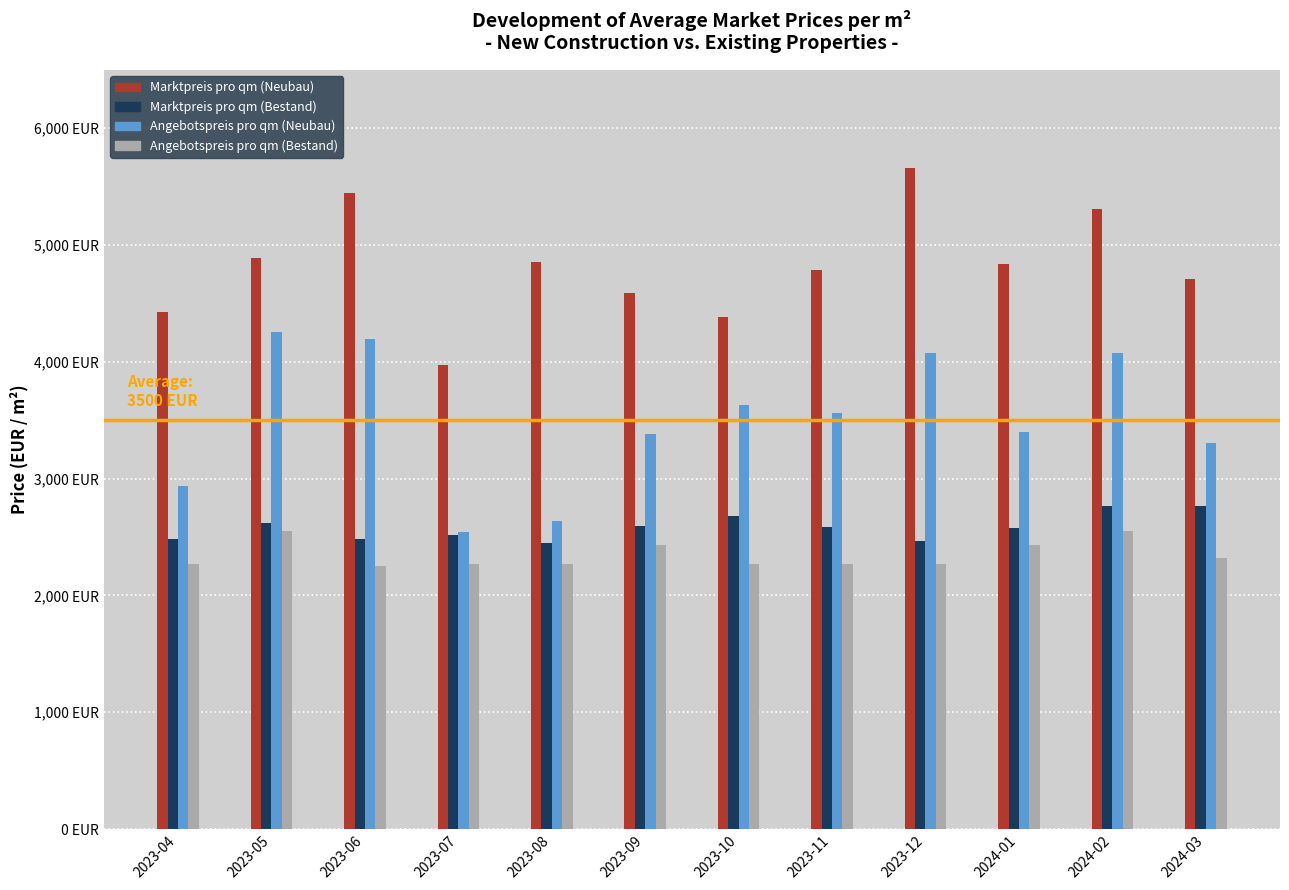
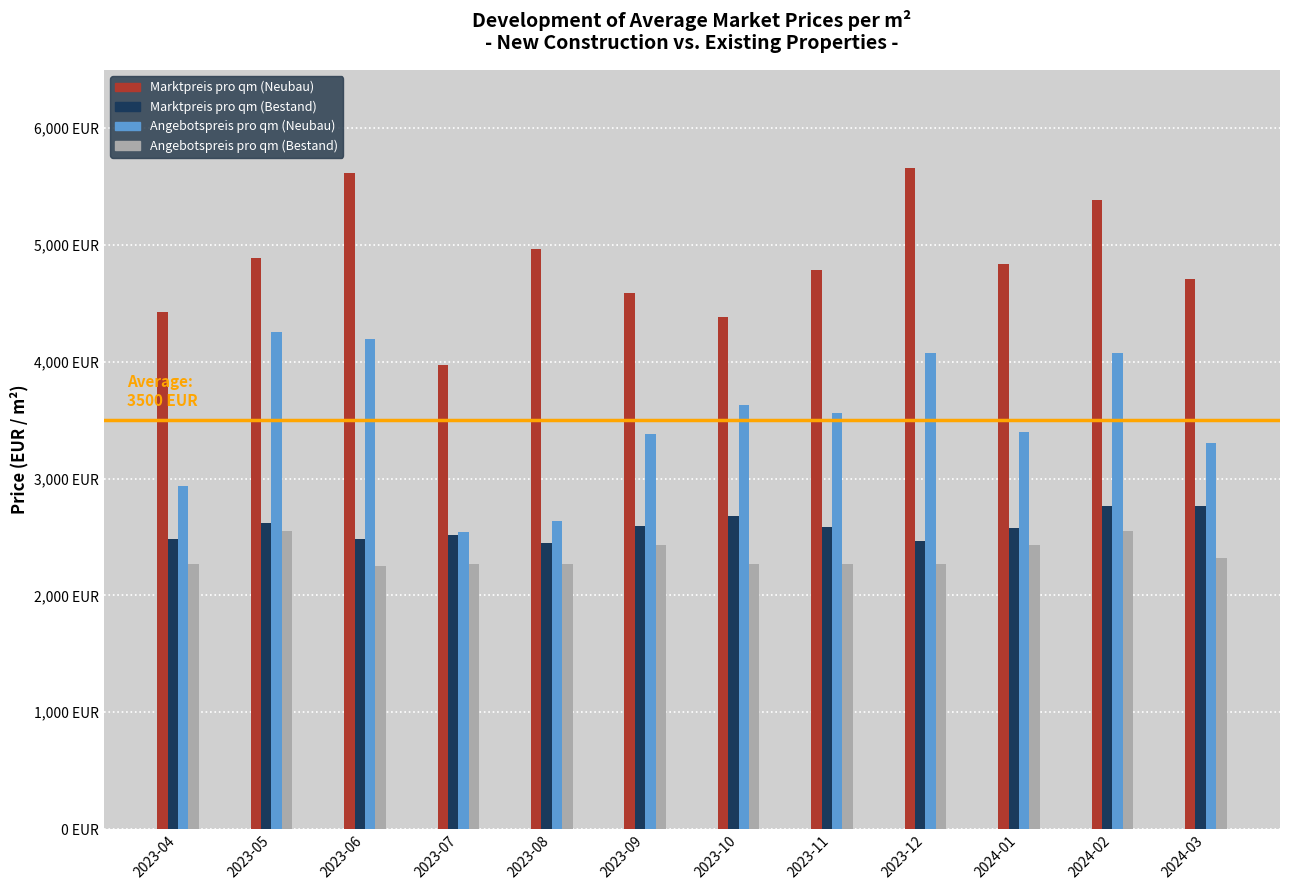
Marktpreis pro qm (Neubau), 2023-06: 5,450 EUR -> 5,610 EUR
Marktpreis pro qm (Neubau), 2023-08: 4,850 EUR -> 4,960 EUR
Marktpreis pro qm (Neubau), 2024-02: 5,300 EUR -> 5,380 EUR
